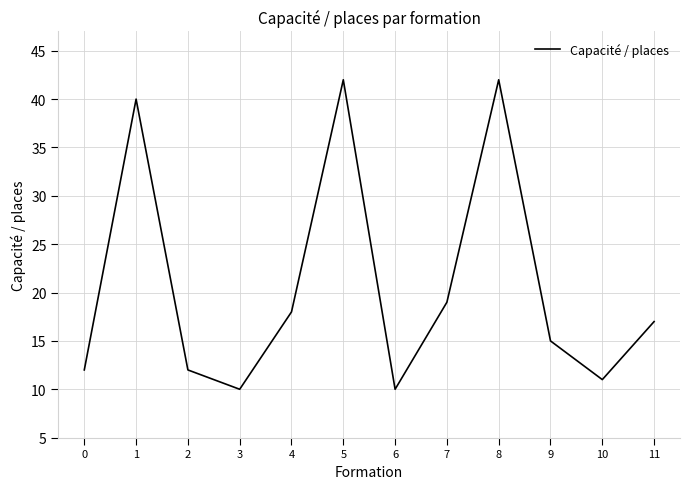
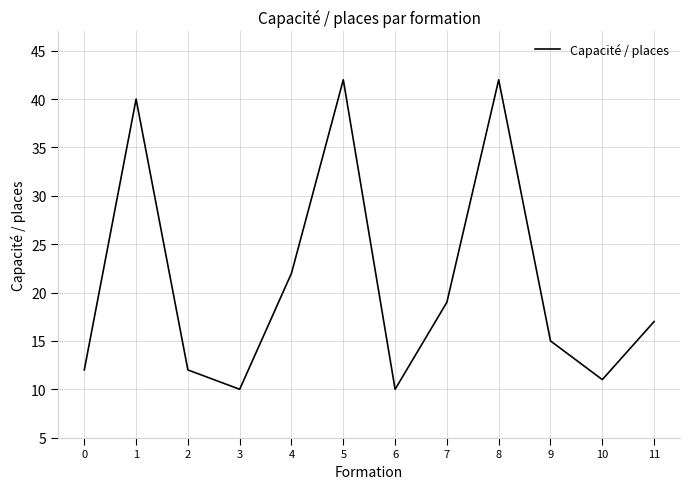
4: 18 -> 22
